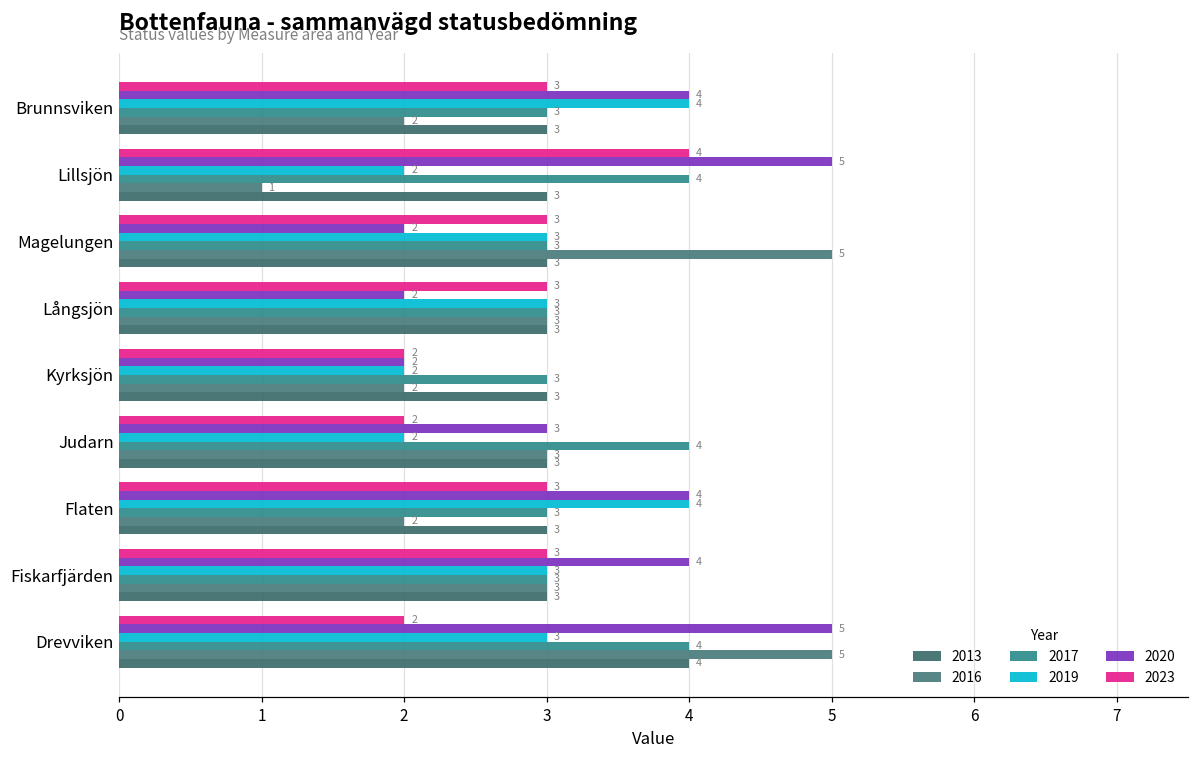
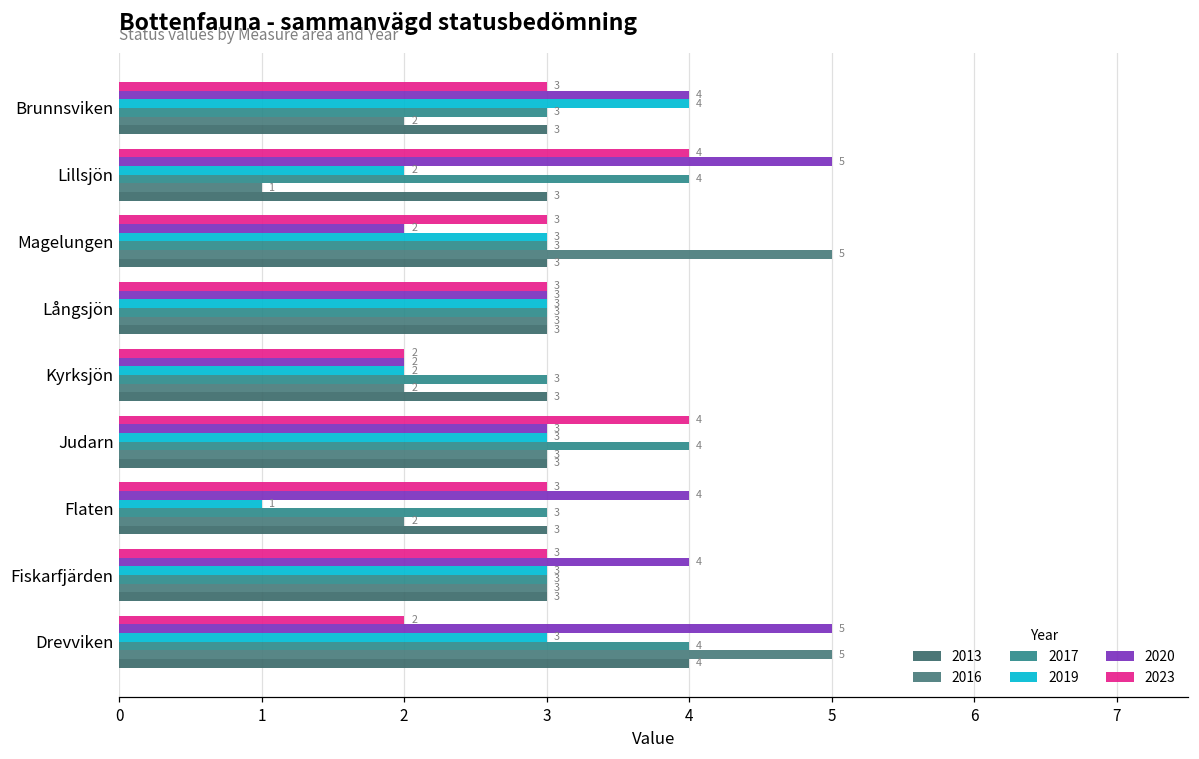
2020, Långsjön: 2 -> 3
2023, Judarn: 2 -> 4
2019, Judarn: 2 -> 3
2019, Flaten: 4 -> 1
